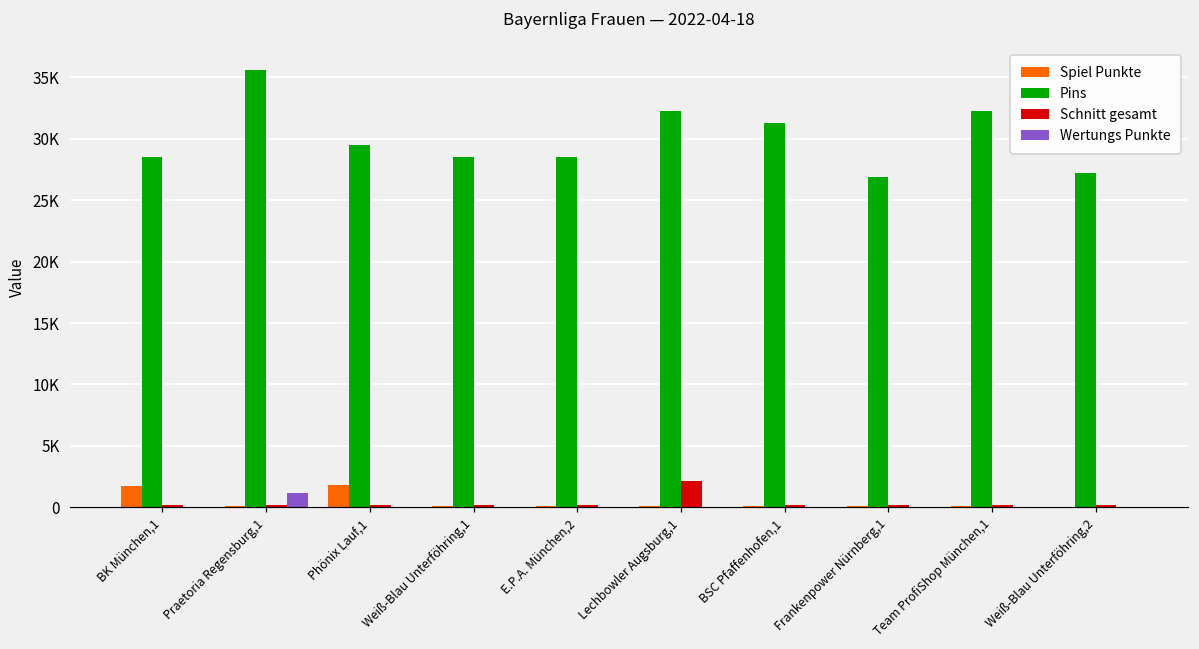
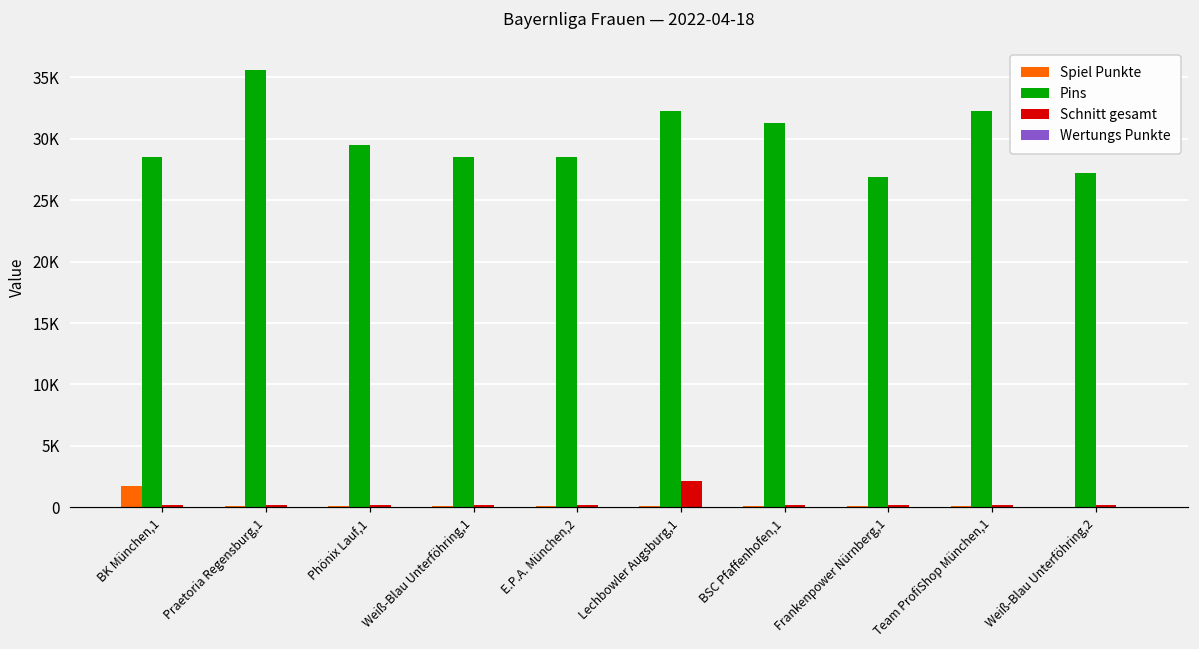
Wertungs Punkte, Praetoria Regensburg,1: 1200 -> 0
Spiel Punkte, Phönix Lauf,1: 1800 -> 100
